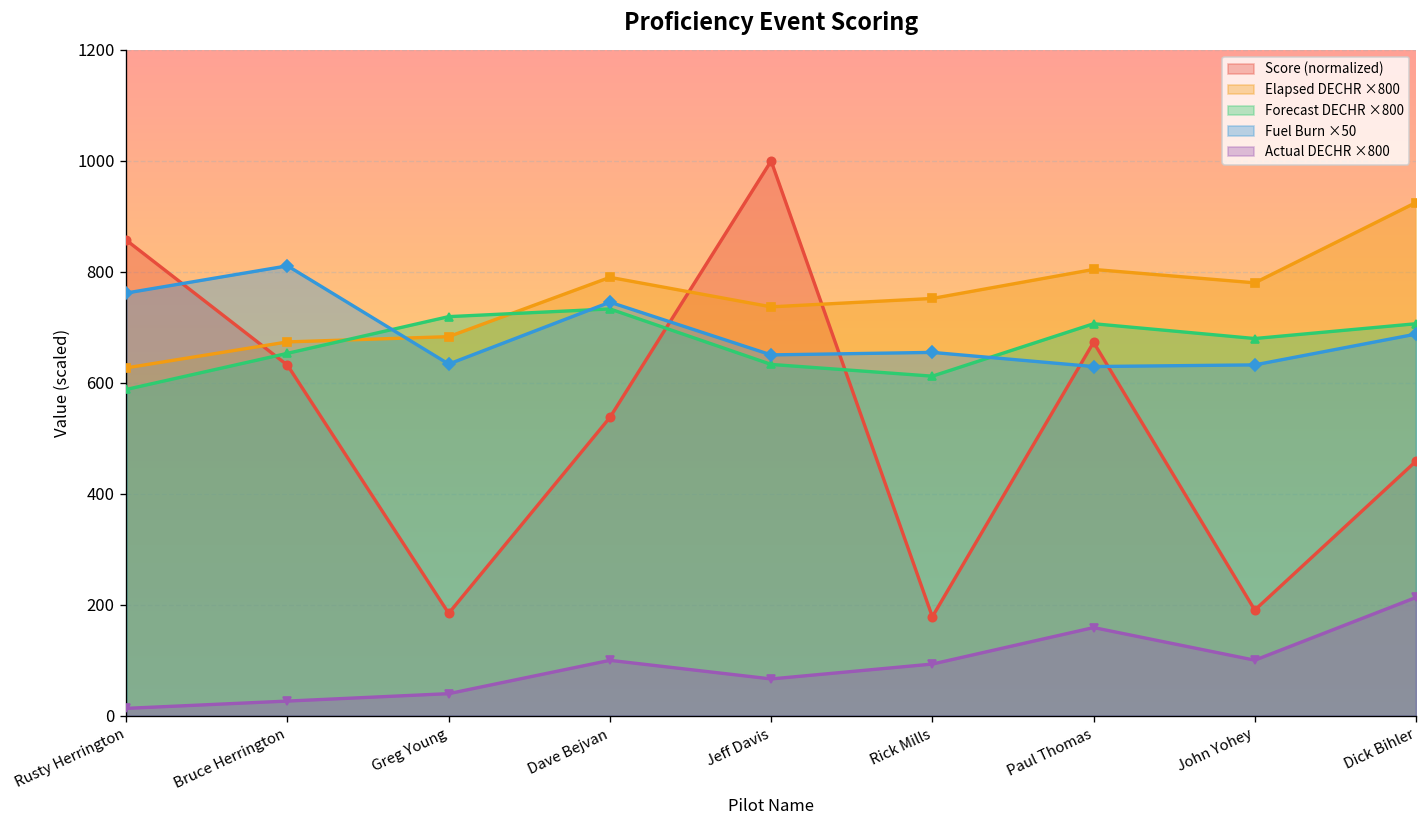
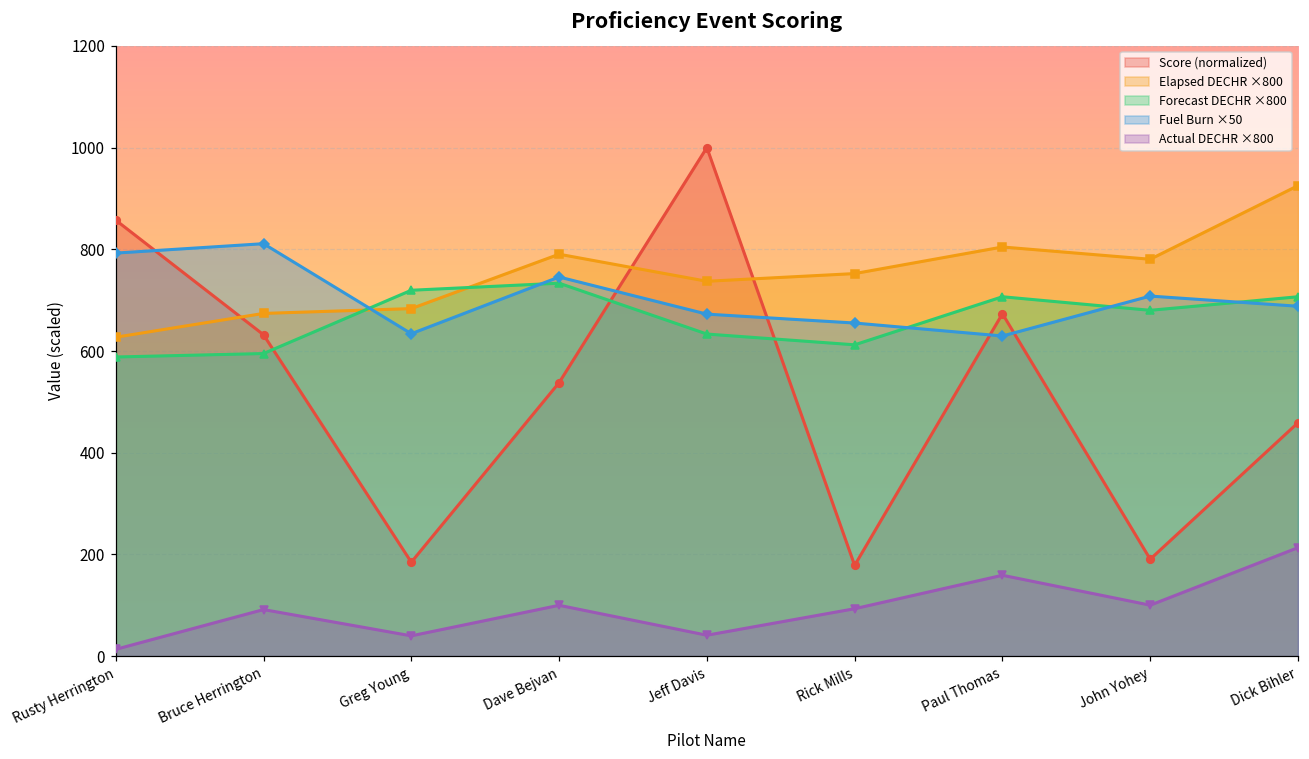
Fuel Burn ×50, Rusty Herrington: 760 -> 790
Forecast DECHR ×800, Bruce Herrington: 650 -> 600
Actual DECHR ×800, Bruce Herrington: 30 -> 90
Fuel Burn ×50, Jeff Davis: 650 -> 670
Actual DECHR ×800, Jeff Davis: 70 -> 40
Fuel Burn ×50, John Yohey: 630 -> 710
